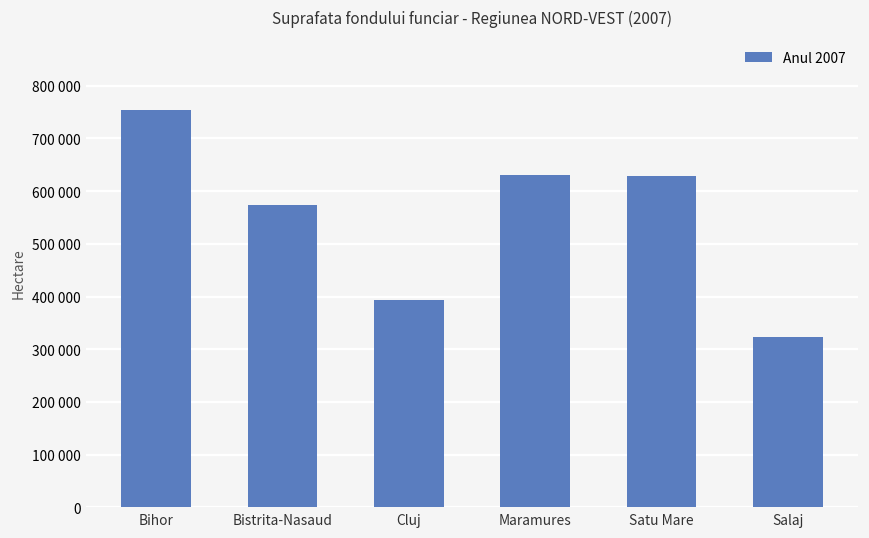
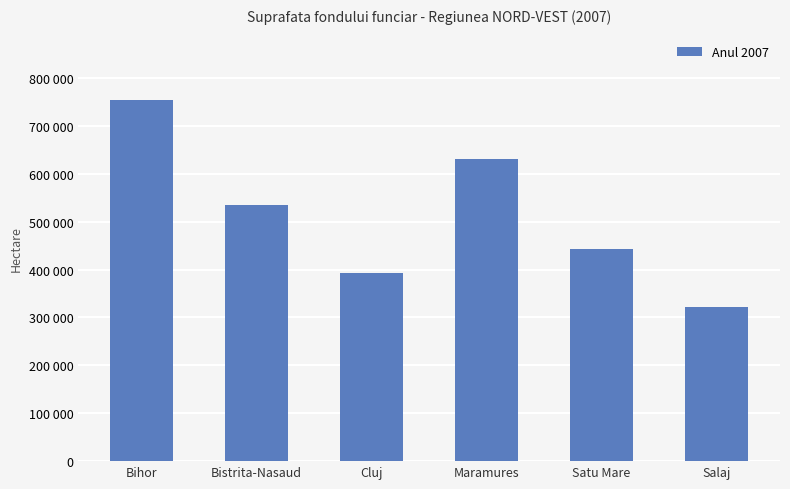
Bistrita-Nasaud: 570000 -> 540000
Satu Mare: 630000 -> 440000
